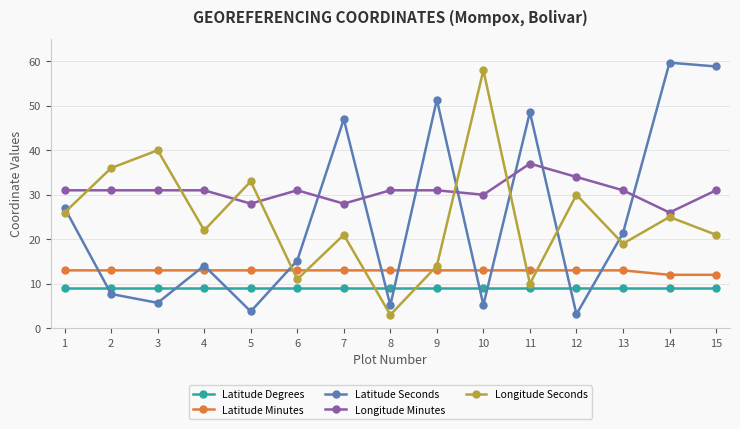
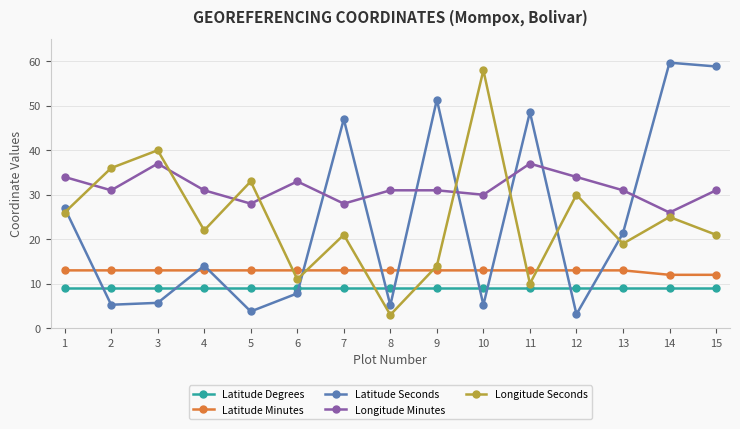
Longitude Minutes, 1: 31 -> 34
Latitude Seconds, 2: 8 -> 5
Longitude Minutes, 3: 31 -> 37
Latitude Seconds, 6: 15 -> 8
Longitude Minutes, 6: 31 -> 33
